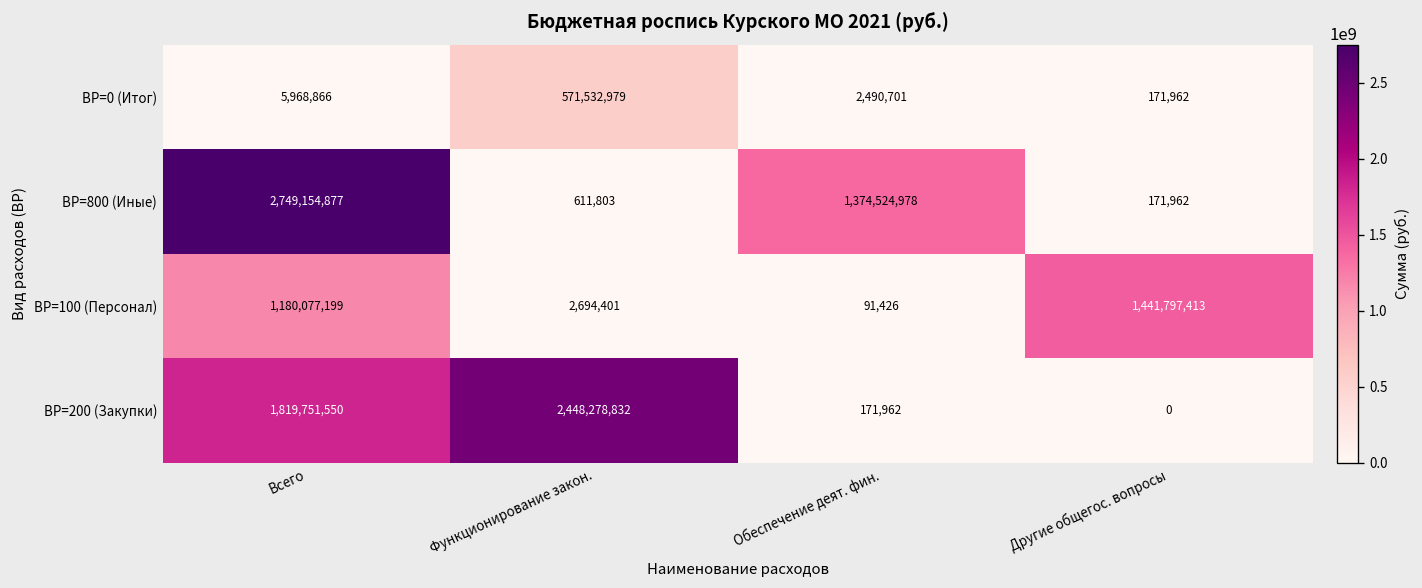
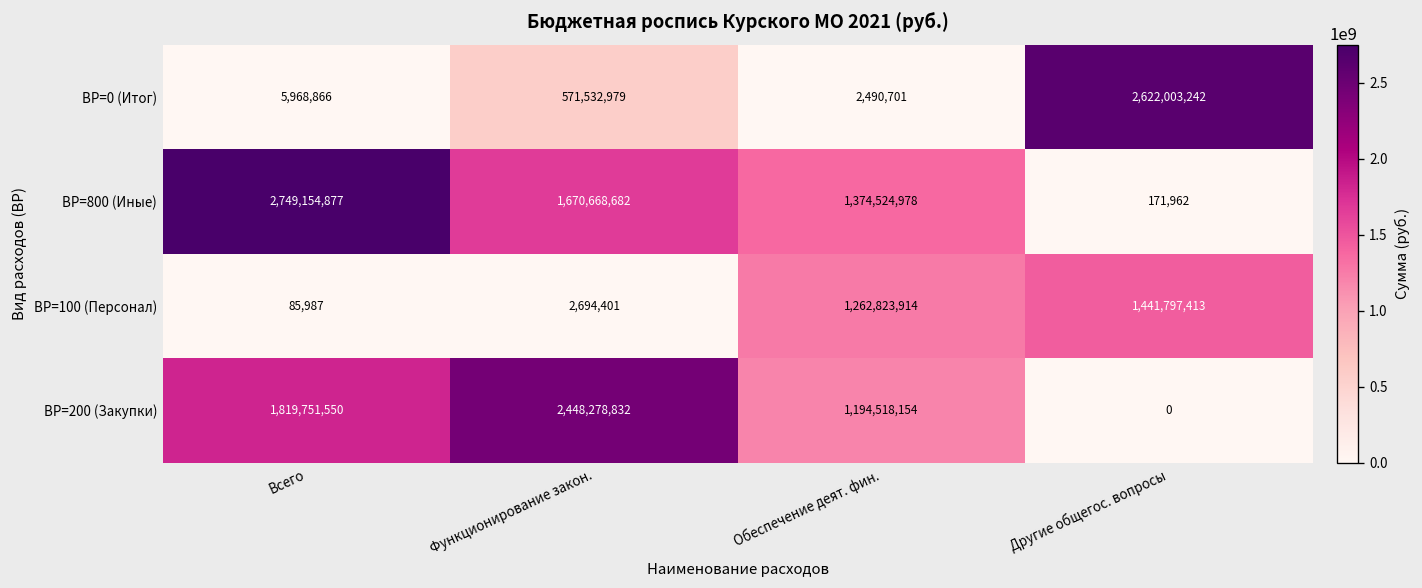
ВР=0 (Итог), Другие общегос. вопросы: 171,962 -> 2,622,003,242
ВР=800 (Иные), Функционирование закон.: 611,803 -> 1,670,668,682
ВР=100 (Персонал), Всего: 1,180,077,199 -> 85,987
ВР=100 (Персонал), Обеспечение деят. фин.: 91,426 -> 1,262,823,914
ВР=200 (Закупки), Обеспечение деят. фин.: 171,962 -> 1,194,518,154
